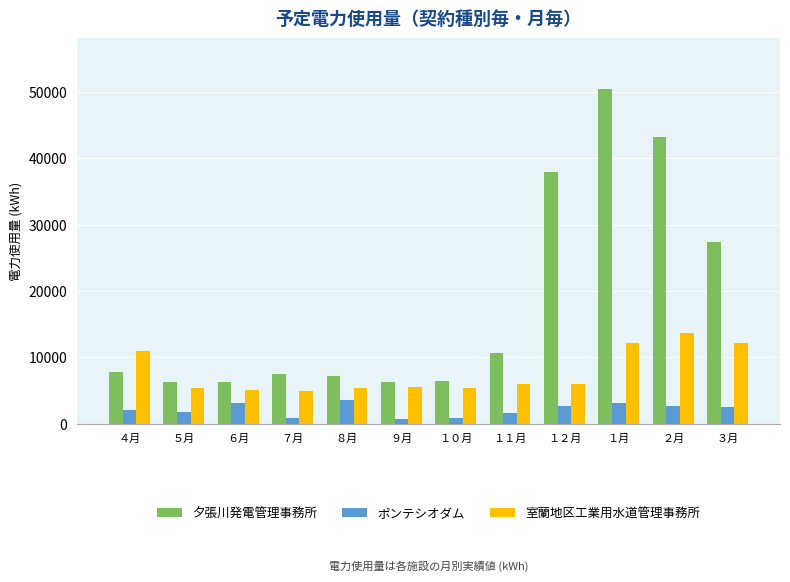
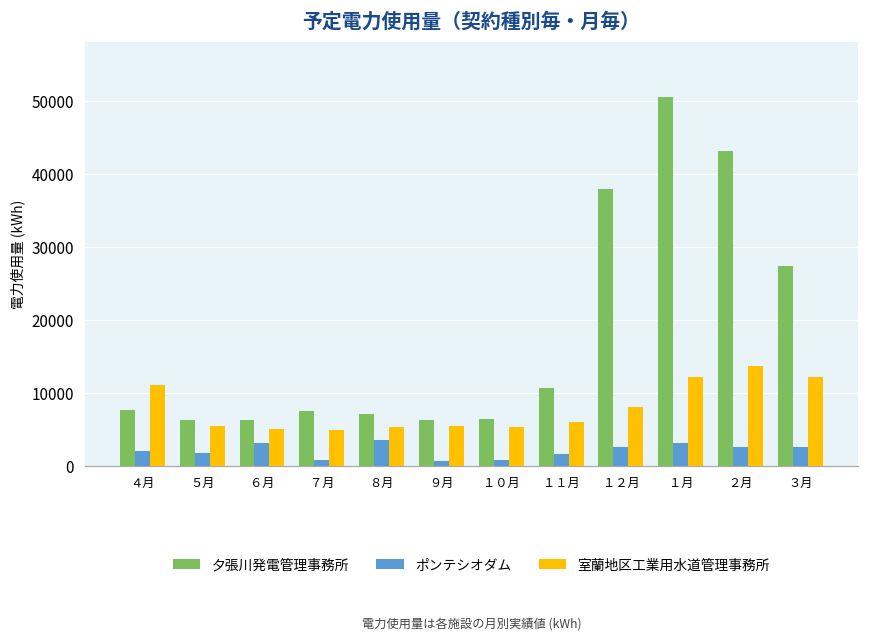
室蘭地区工業用水道管理事務所, １２月: 6000 -> 8000
